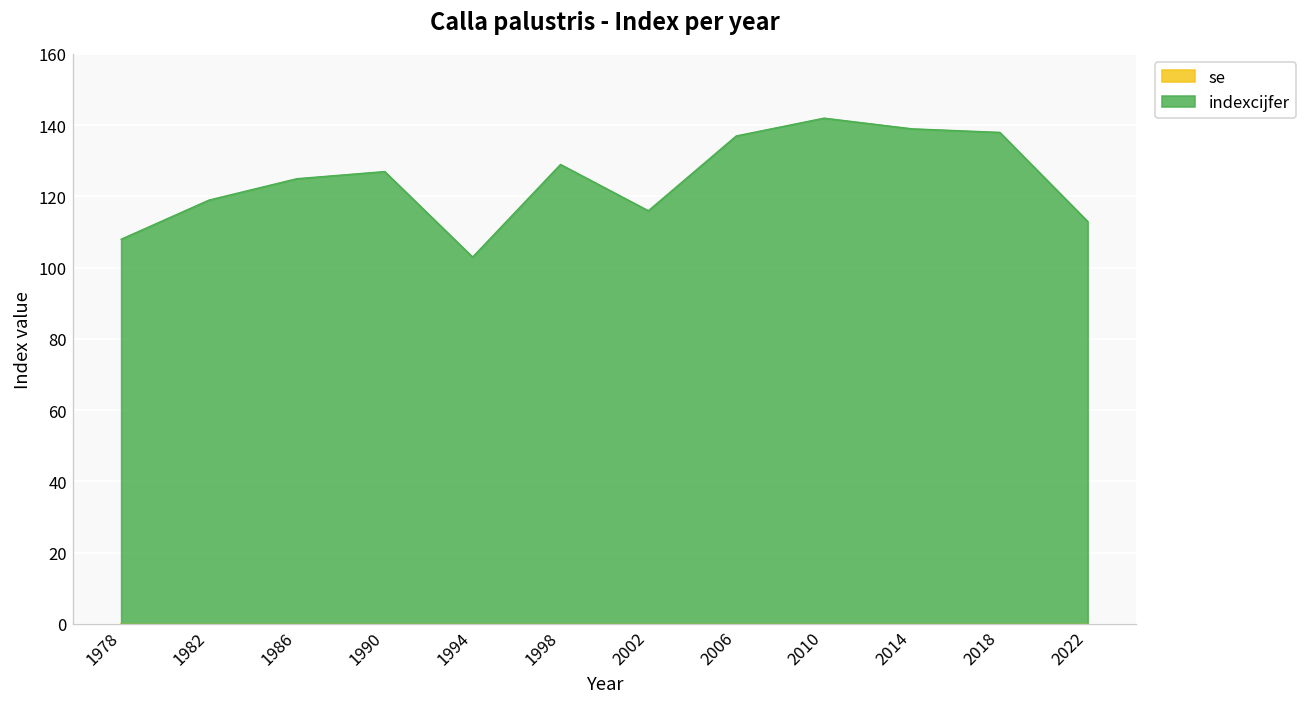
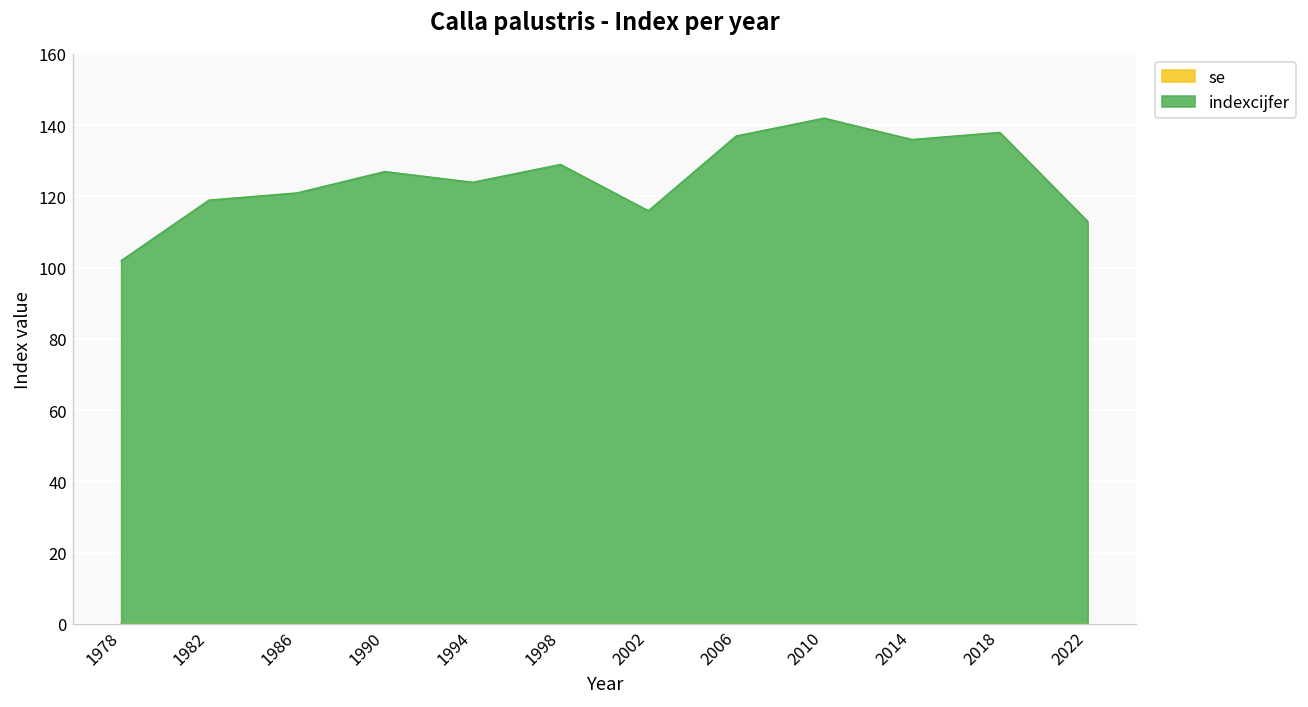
indexcijfer, 1978: 108 -> 102
indexcijfer, 1986: 125 -> 121
indexcijfer, 1994: 103 -> 124
indexcijfer, 2014: 139 -> 136
